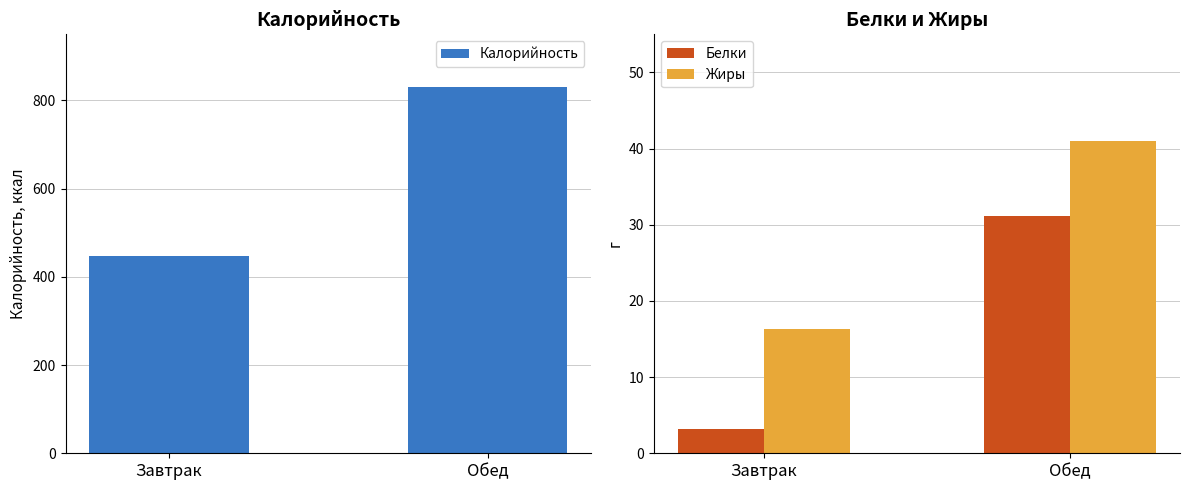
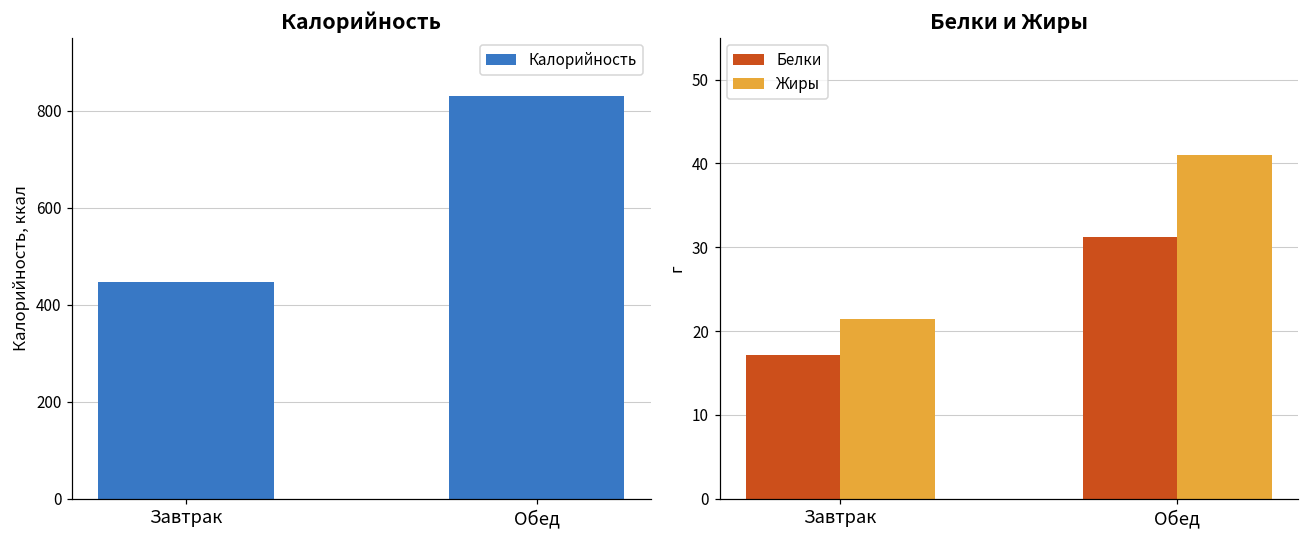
Белки и Жиры, Белки, Завтрак: 3 -> 17
Белки и Жиры, Жиры, Завтрак: 16 -> 21
